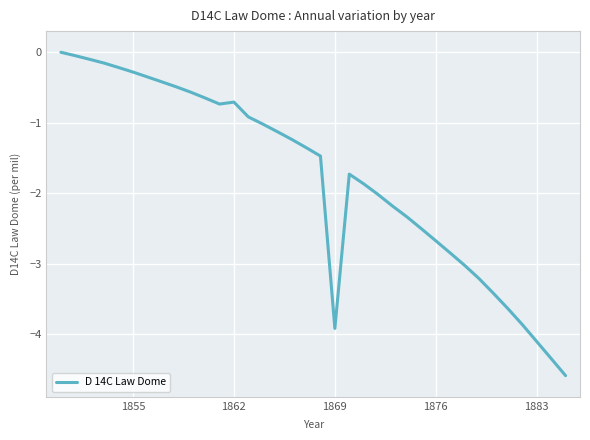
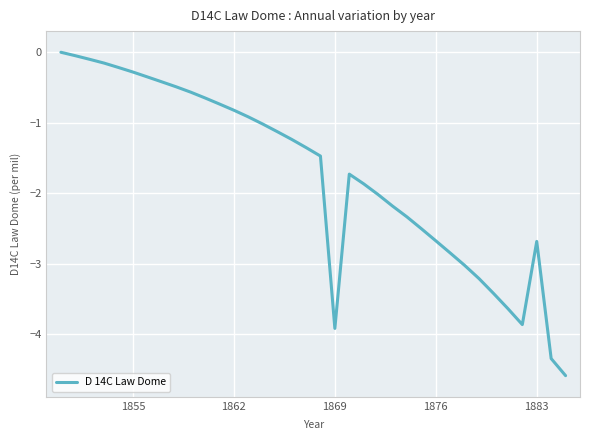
1862: -0.7 -> -0.8
1883: -4.1 -> -2.7
